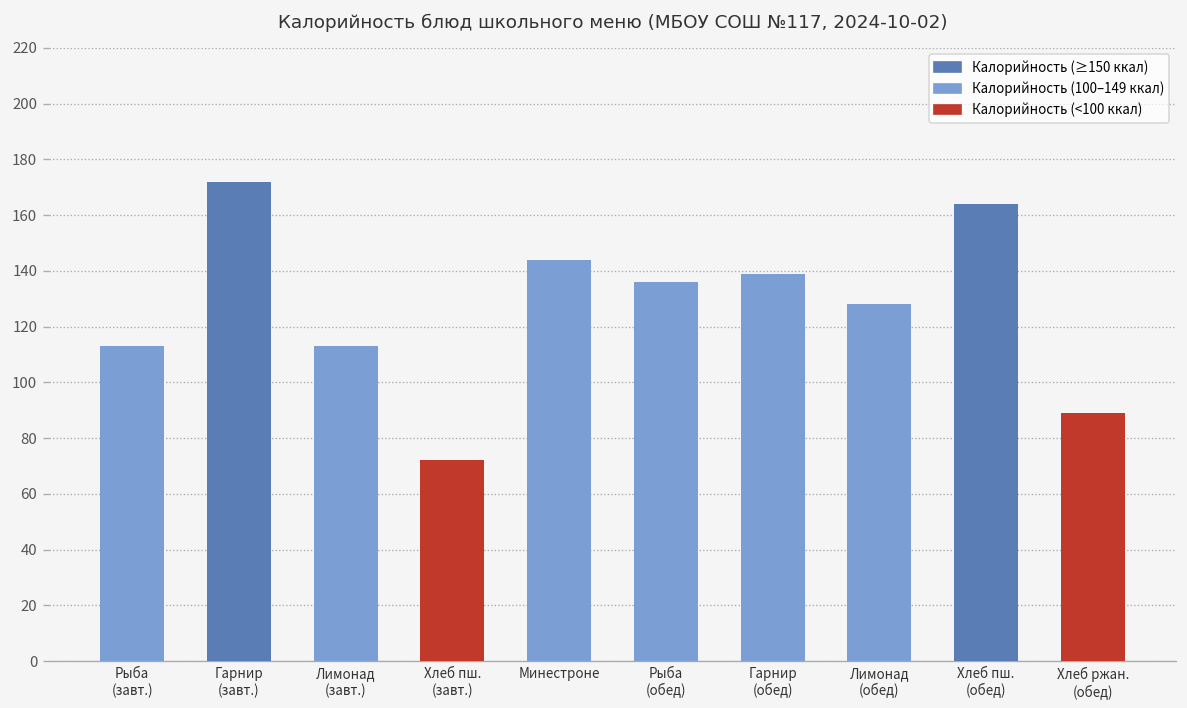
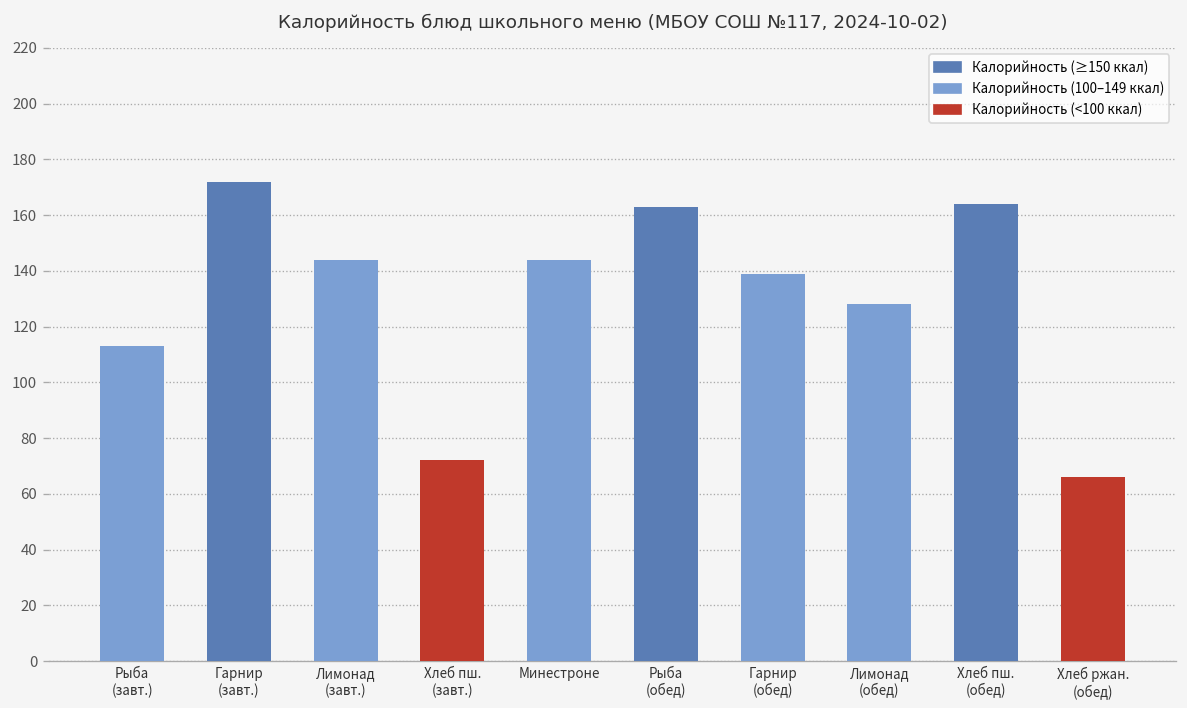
Лимонад (завт.): 113 -> 144
Рыба (обед): 136 -> 163
Хлеб ржан. (обед): 89 -> 66
